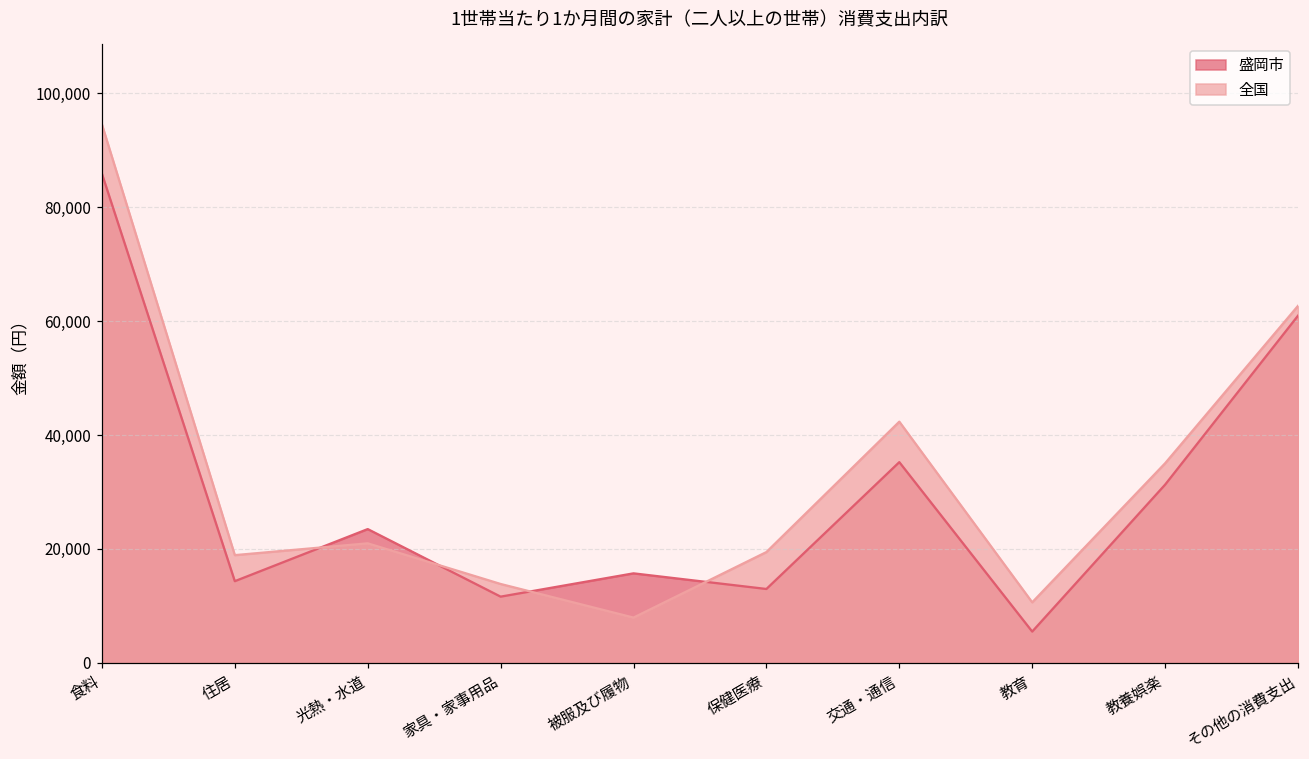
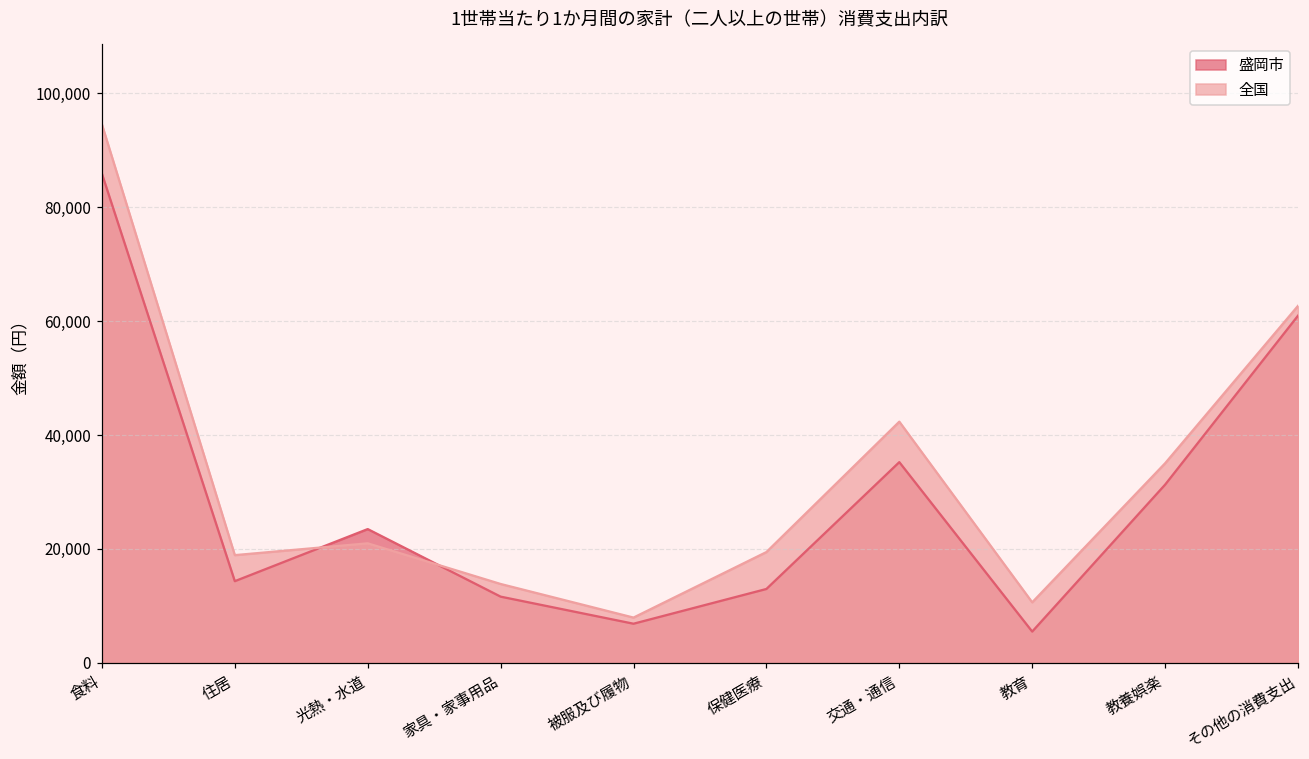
盛岡市, 被服及び履物: 16,000 -> 7,000
